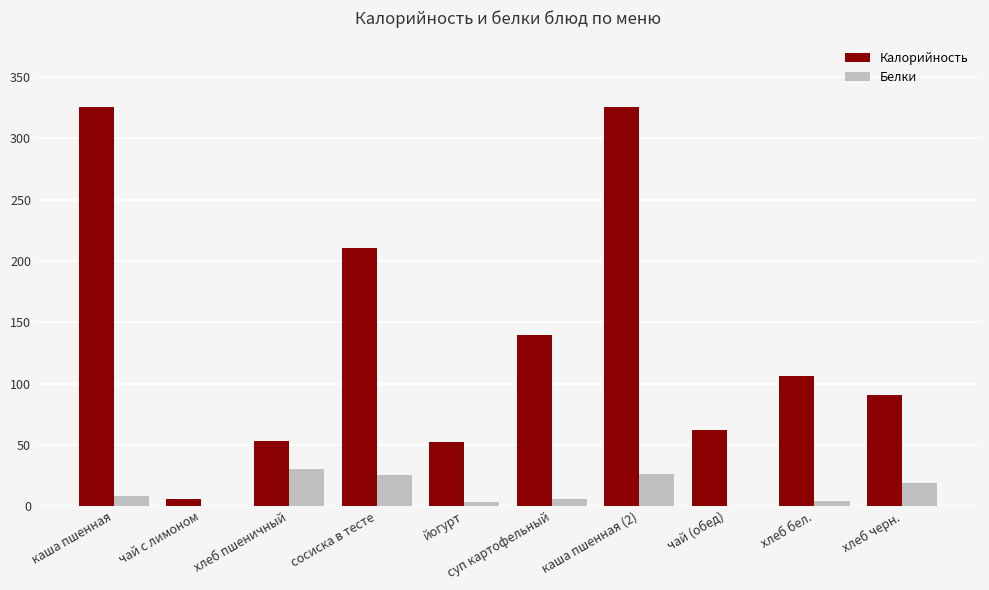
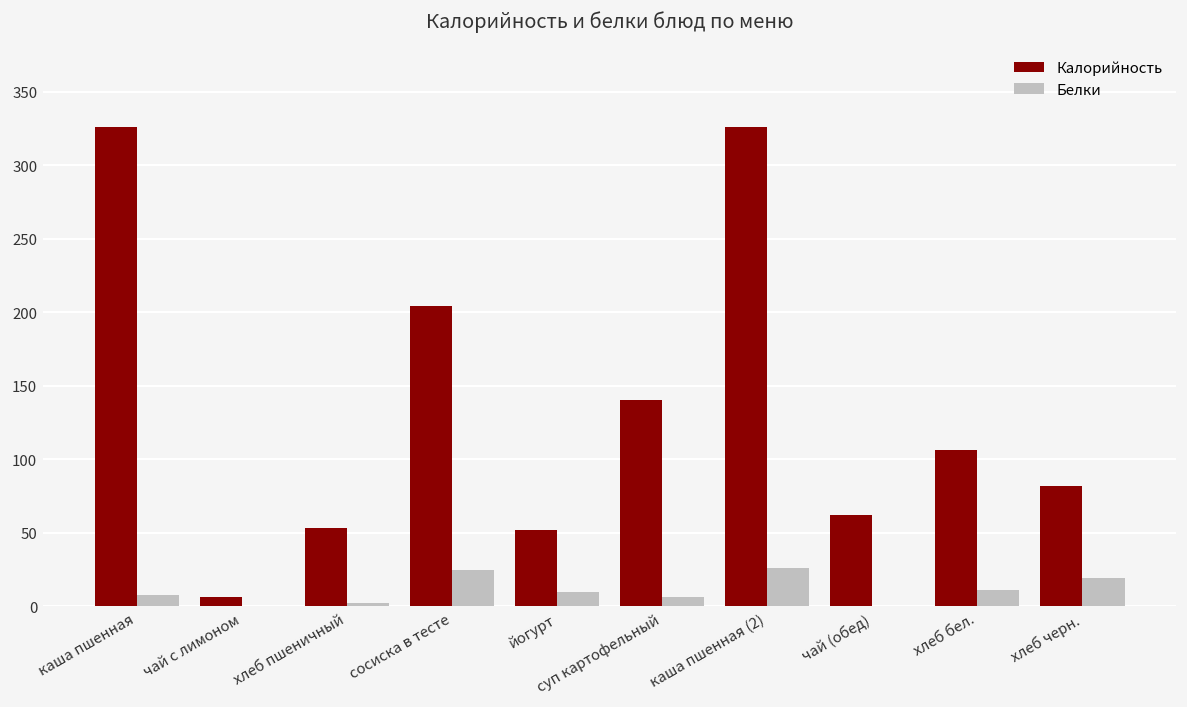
Белки, хлеб пшеничный: 30 -> 2
Калорийность, сосиска в тесте: 211 -> 204
Белки, йогурт: 3 -> 10
Белки, хлеб бел.: 4 -> 11
Калорийность, хлеб черн.: 91 -> 82
